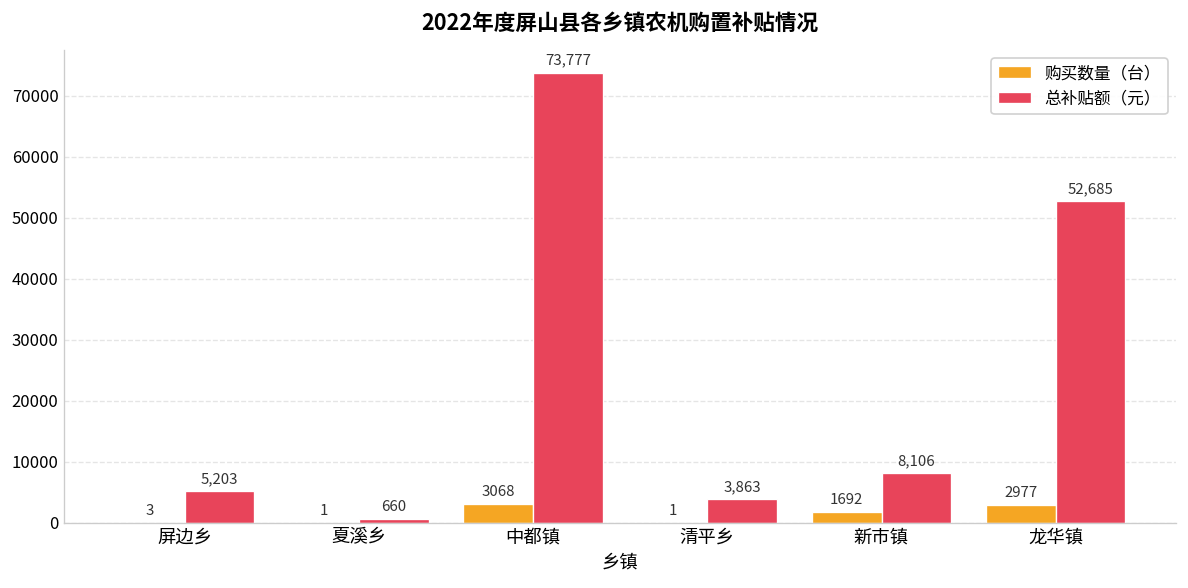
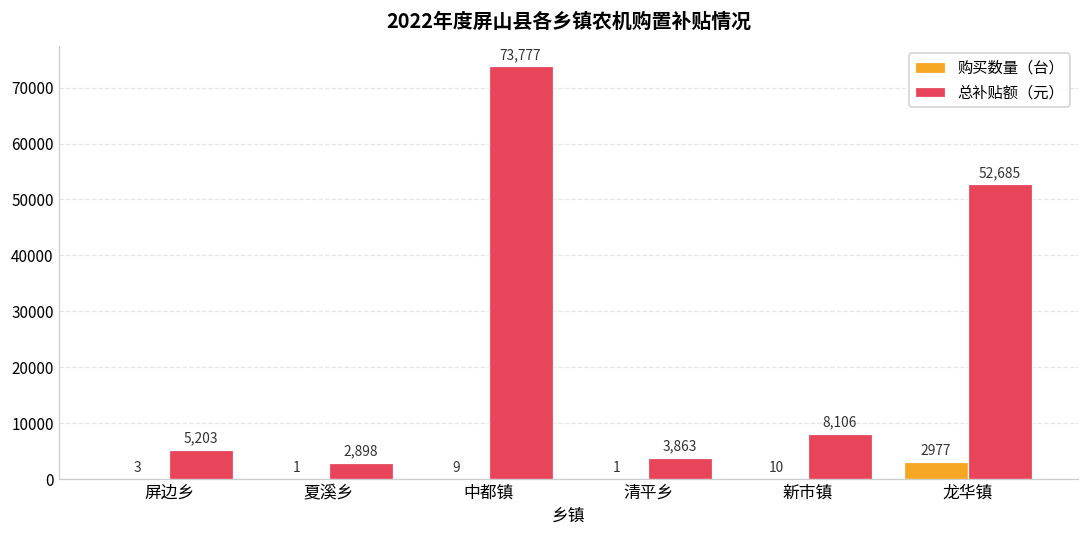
总补贴额（元）, 夏溪乡: 660 -> 2,898
购买数量（台）, 中都镇: 3068 -> 9
购买数量（台）, 新市镇: 1692 -> 10
